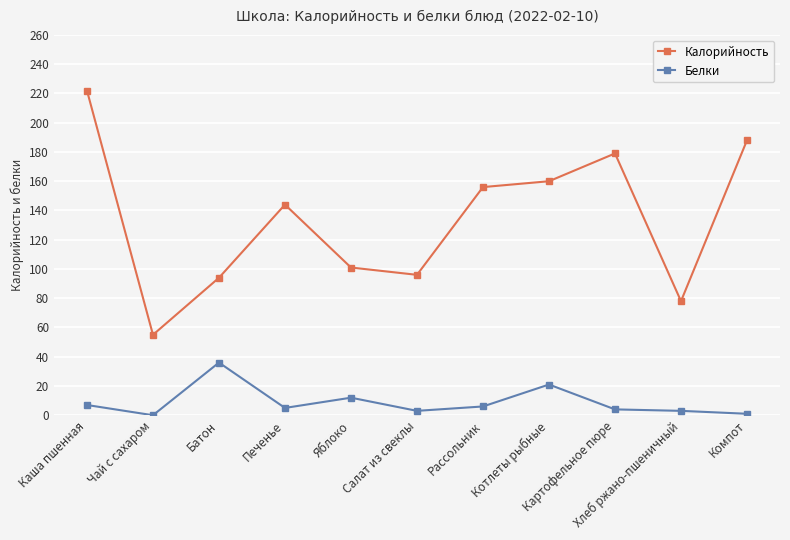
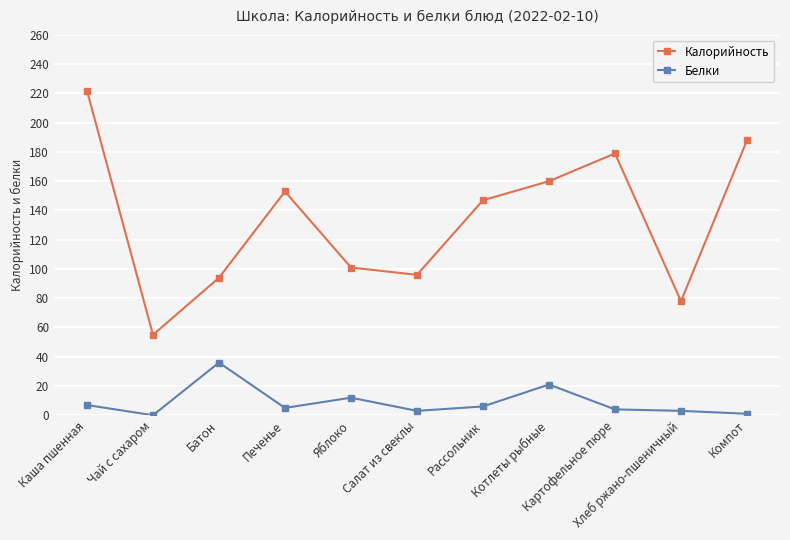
Калорийность, Печенье: 144 -> 153
Калорийность, Рассольник: 156 -> 147
